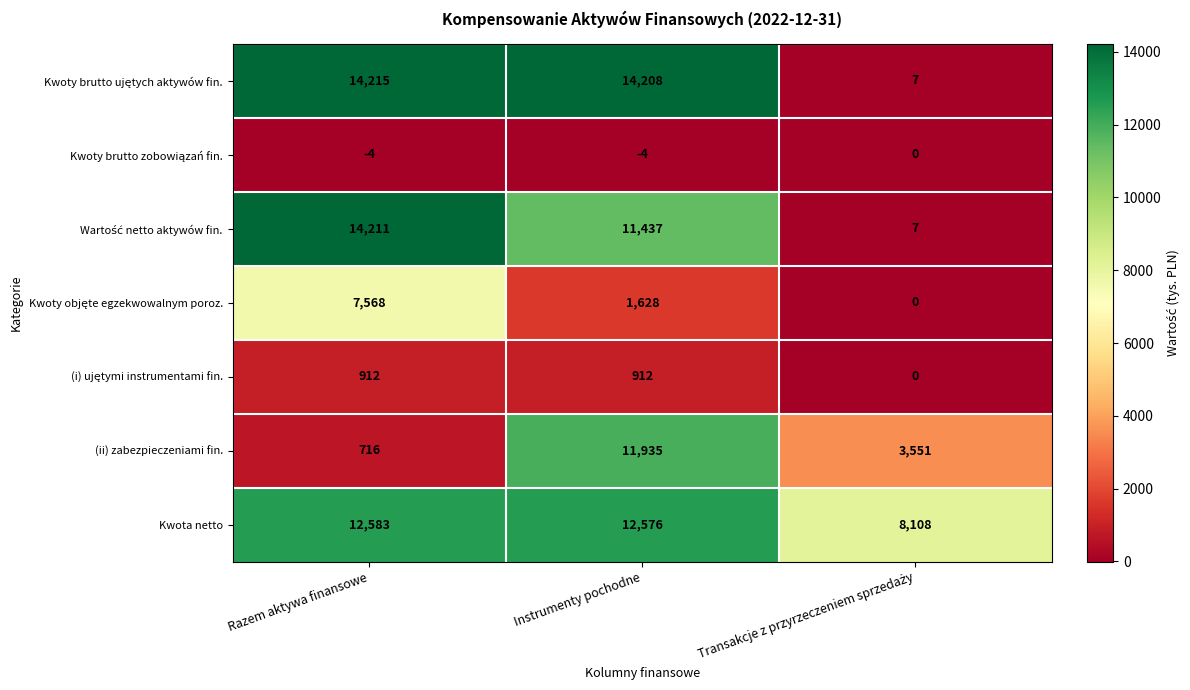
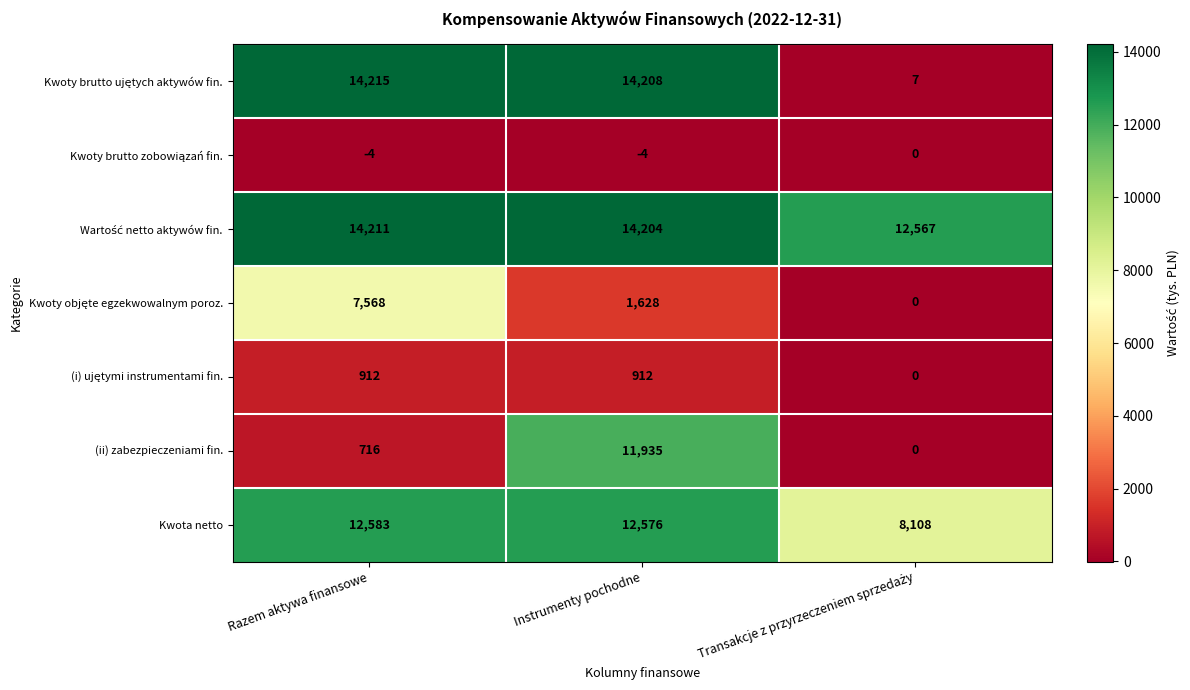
Wartość netto aktywów fin., Instrumenty pochodne: 11,437 -> 14,204
Wartość netto aktywów fin., Transakcje z przyrzeczeniem sprzedaży: 7 -> 12,567
(ii) zabezpieczeniami fin., Transakcje z przyrzeczeniem sprzedaży: 3,551 -> 0
